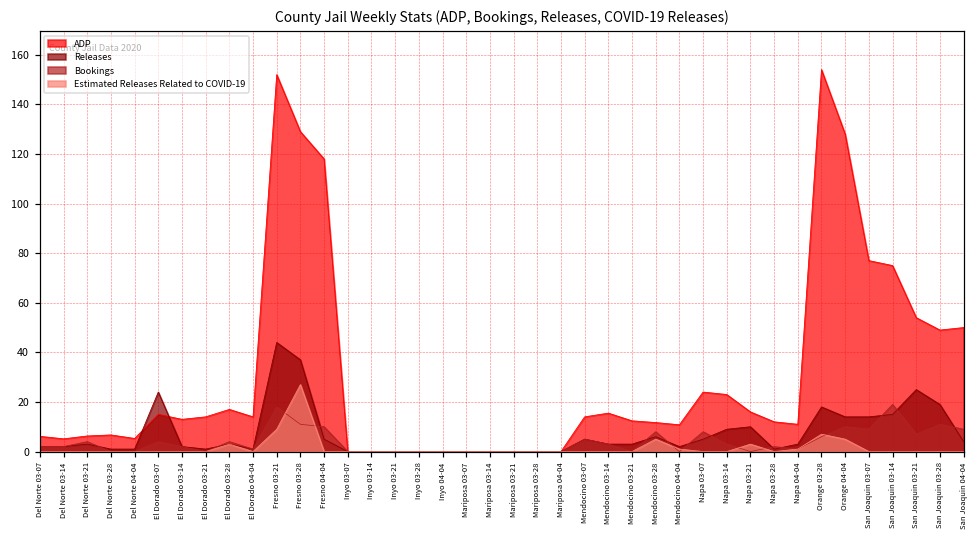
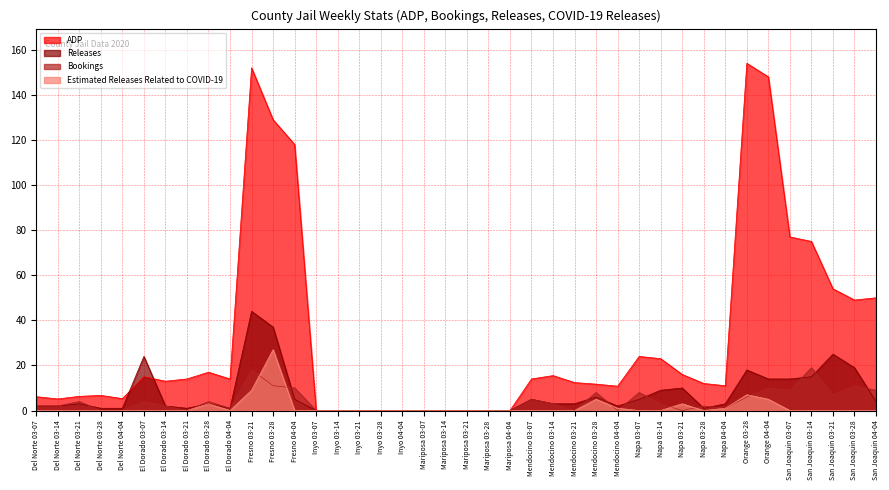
ADP, Orange 04-04: 128 -> 148
